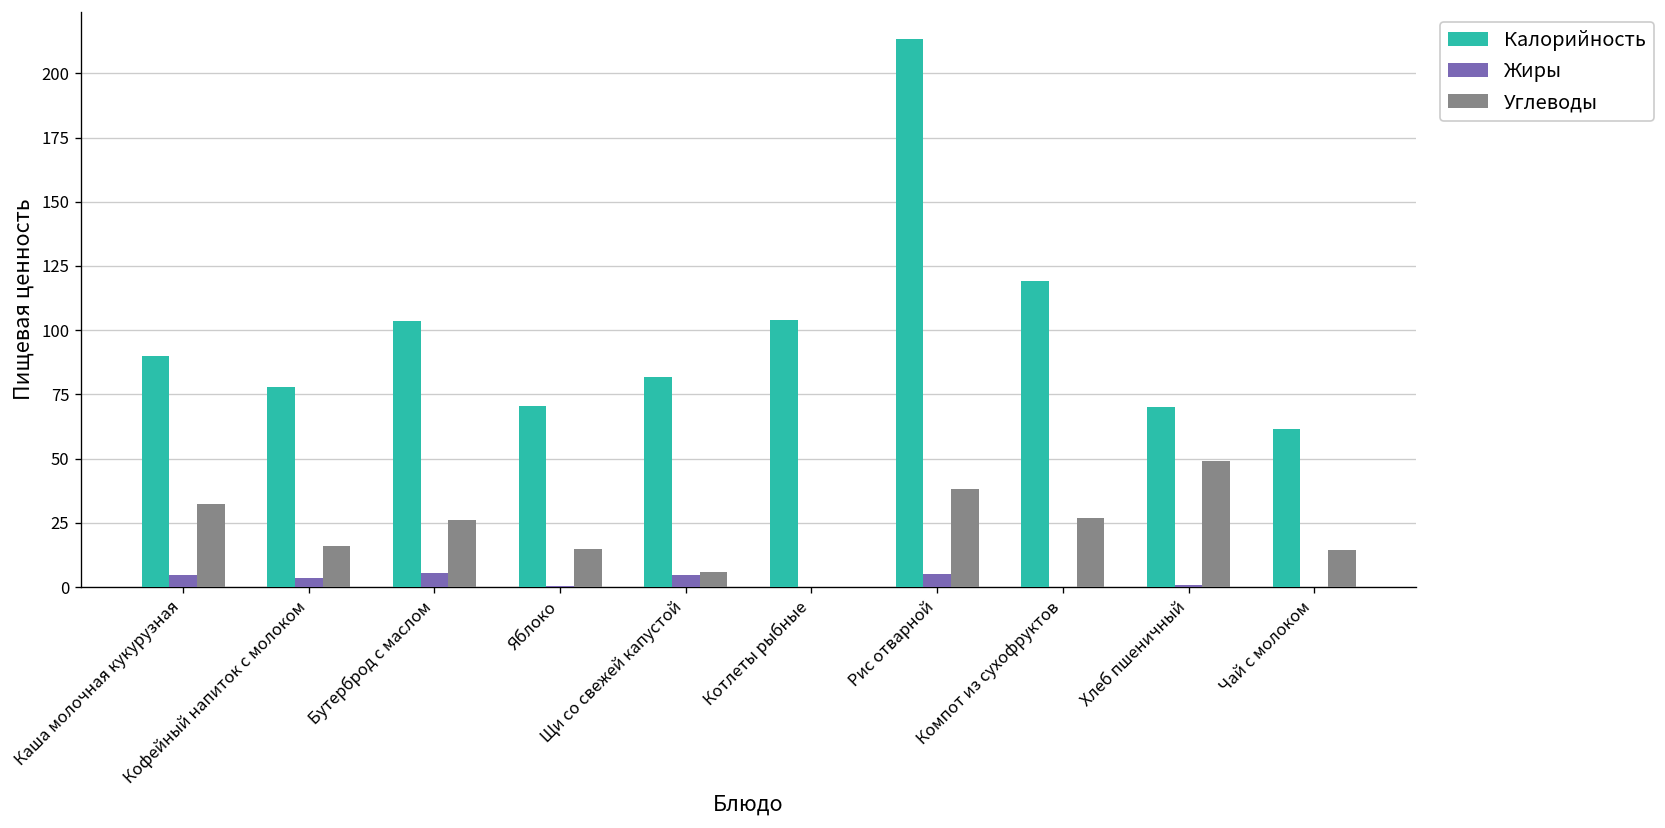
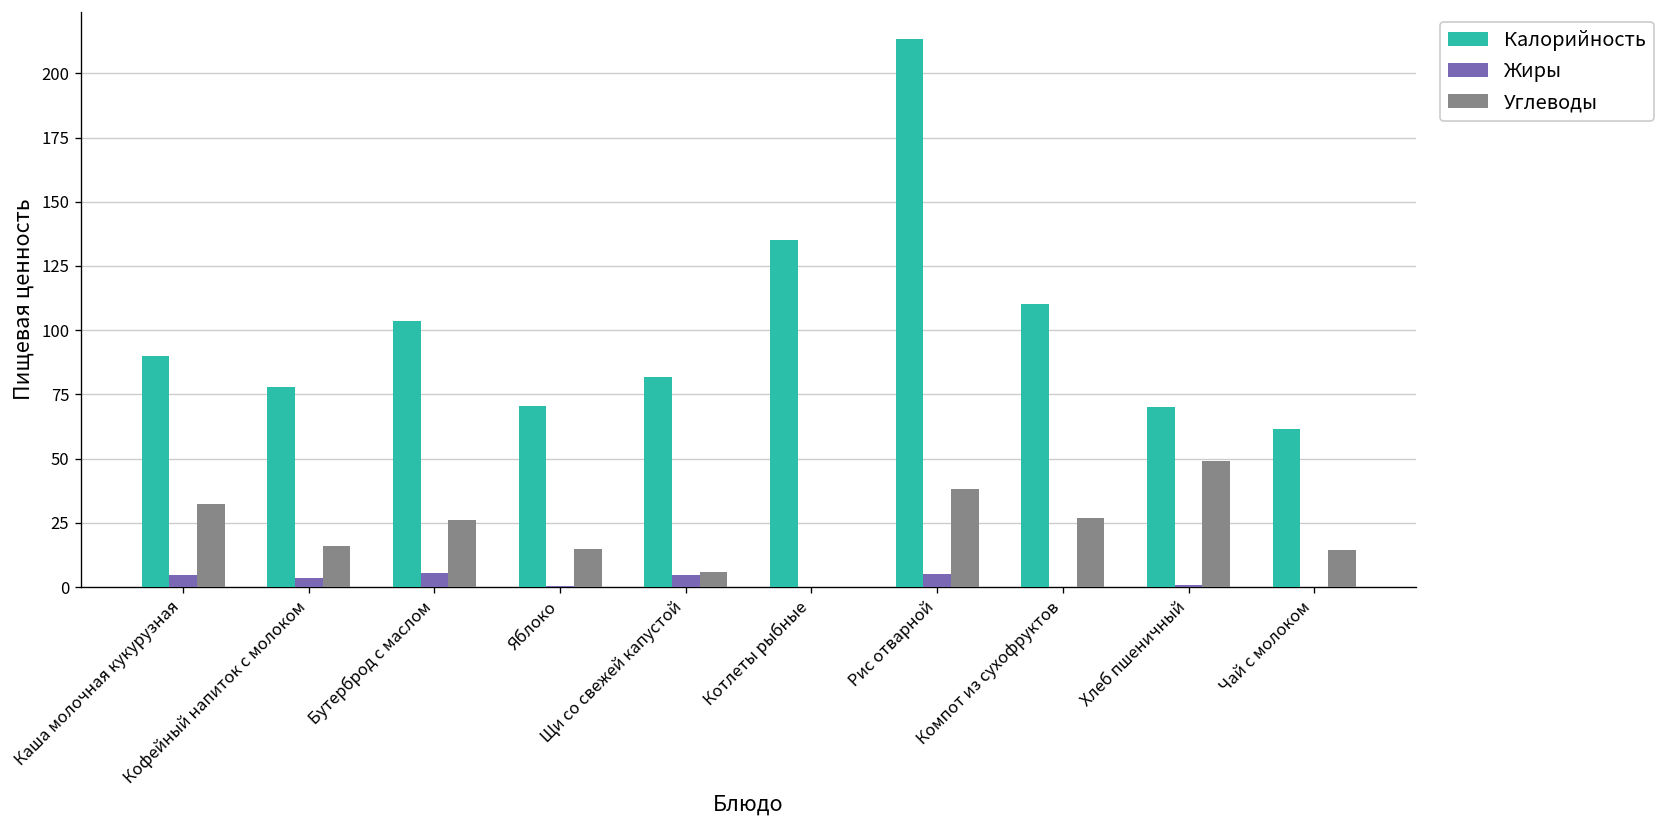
Калорийность, Котлеты рыбные: 104 -> 135
Калорийность, Компот из сухофруктов: 119 -> 110
